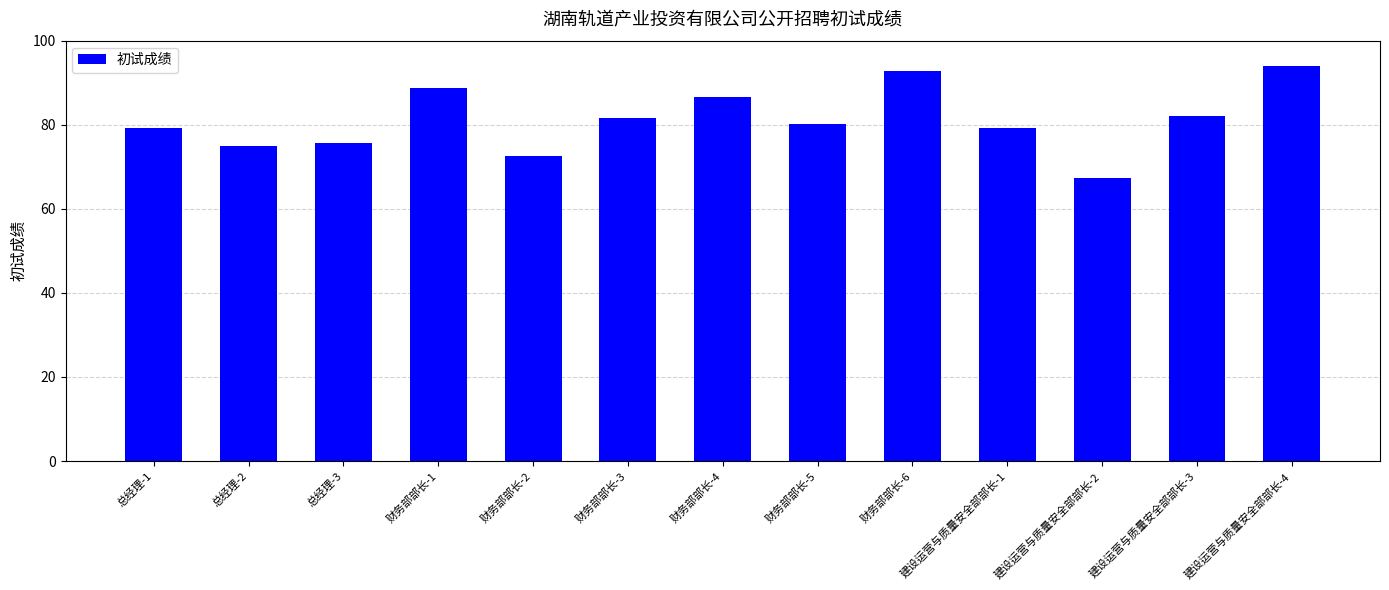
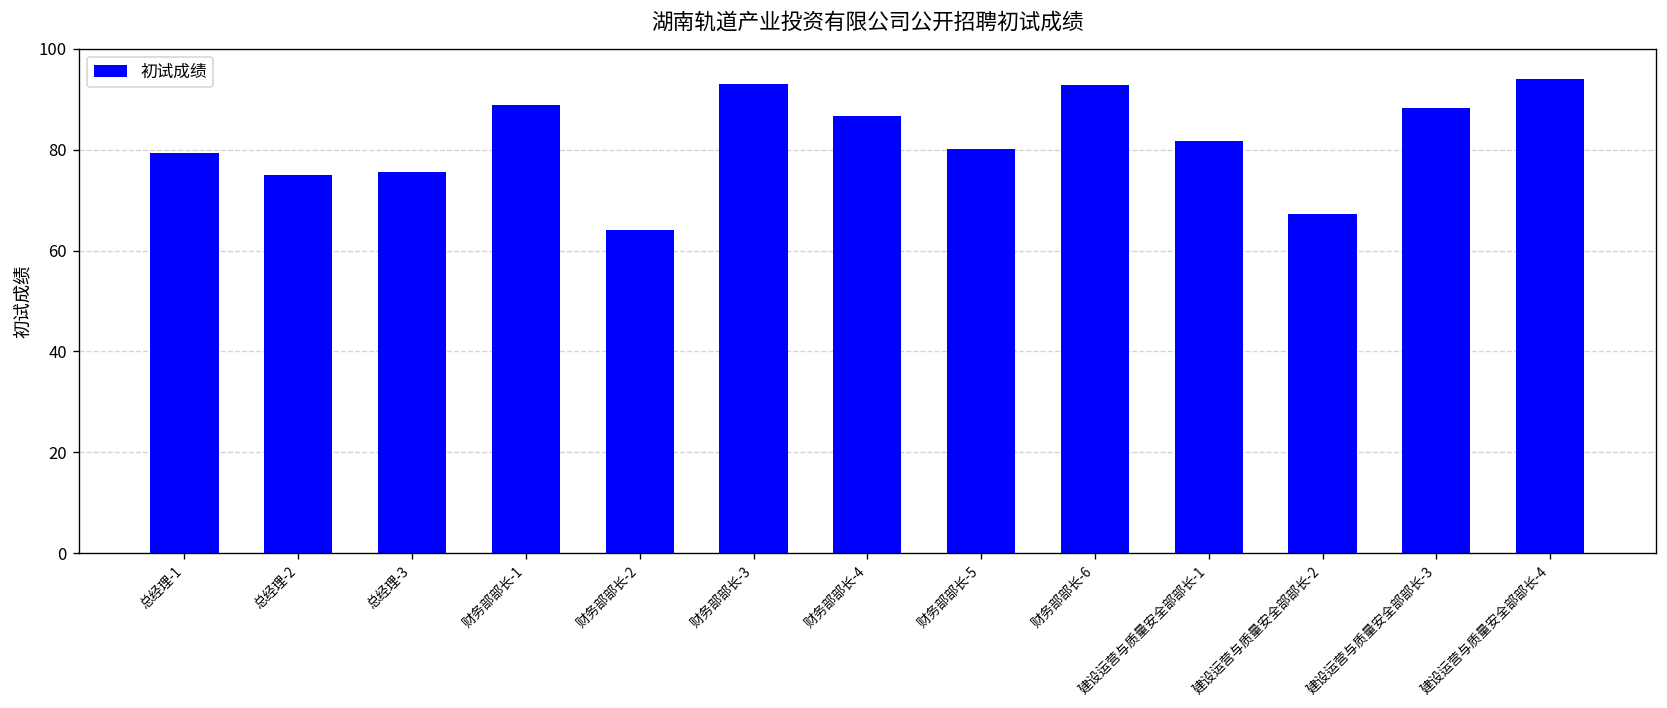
财务部部长-2: 73 -> 64
财务部部长-3: 82 -> 93
建设运营与质量安全部部长-1: 79 -> 82
建设运营与质量安全部部长-3: 82 -> 88
